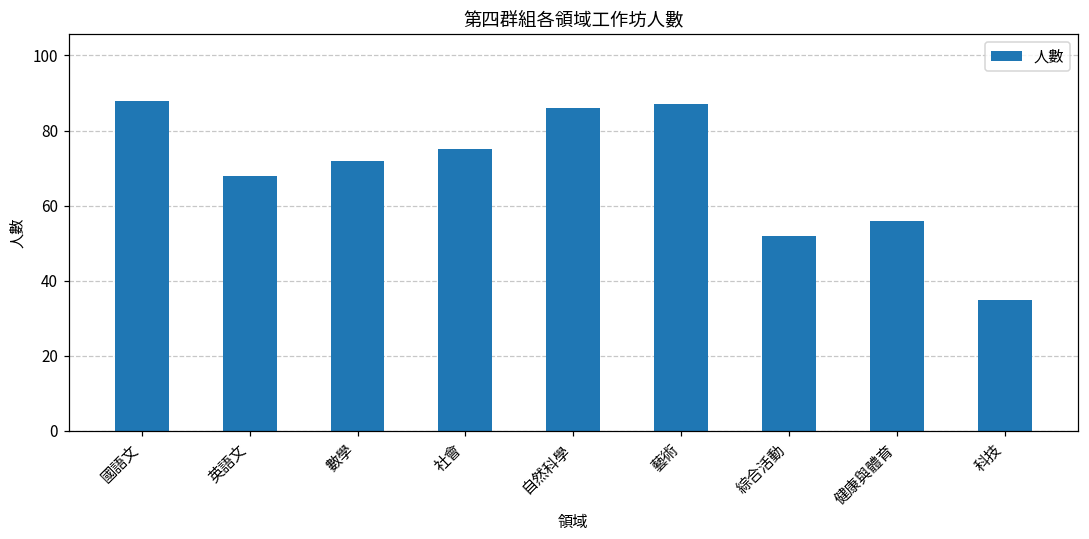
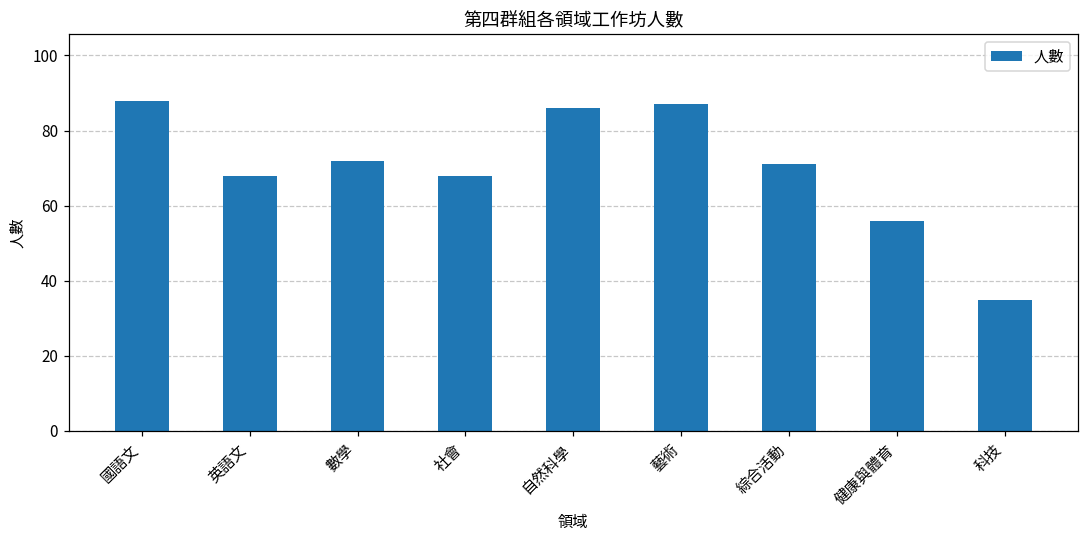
社會: 75 -> 68
綜合活動: 52 -> 71
